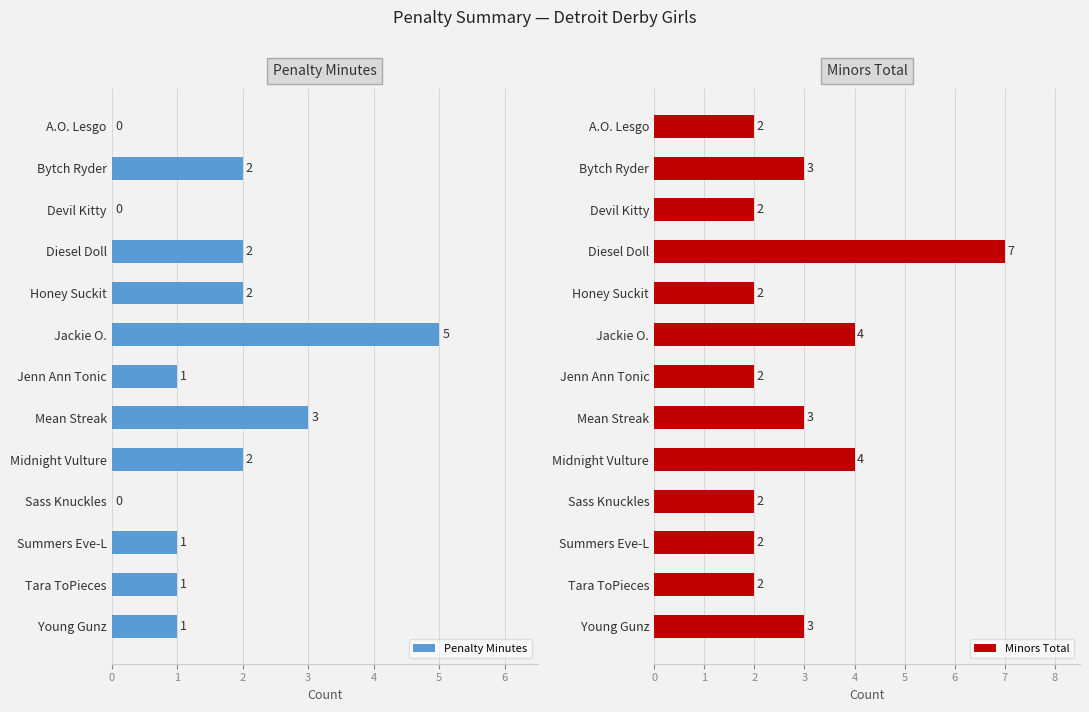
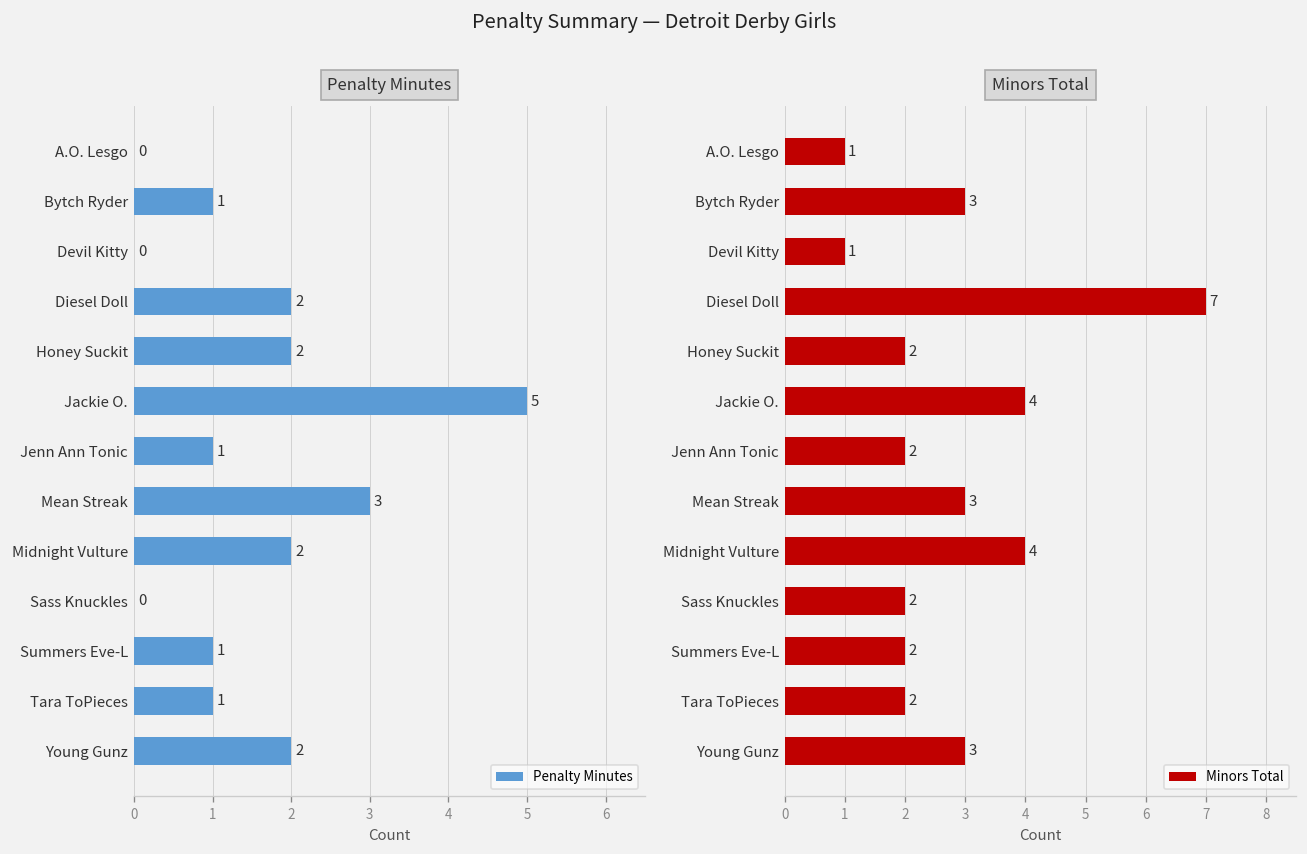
Penalty Minutes, Bytch Ryder: 2 -> 1
Penalty Minutes, Young Gunz: 1 -> 2
Minors Total, A.O. Lesgo: 2 -> 1
Minors Total, Devil Kitty: 2 -> 1
